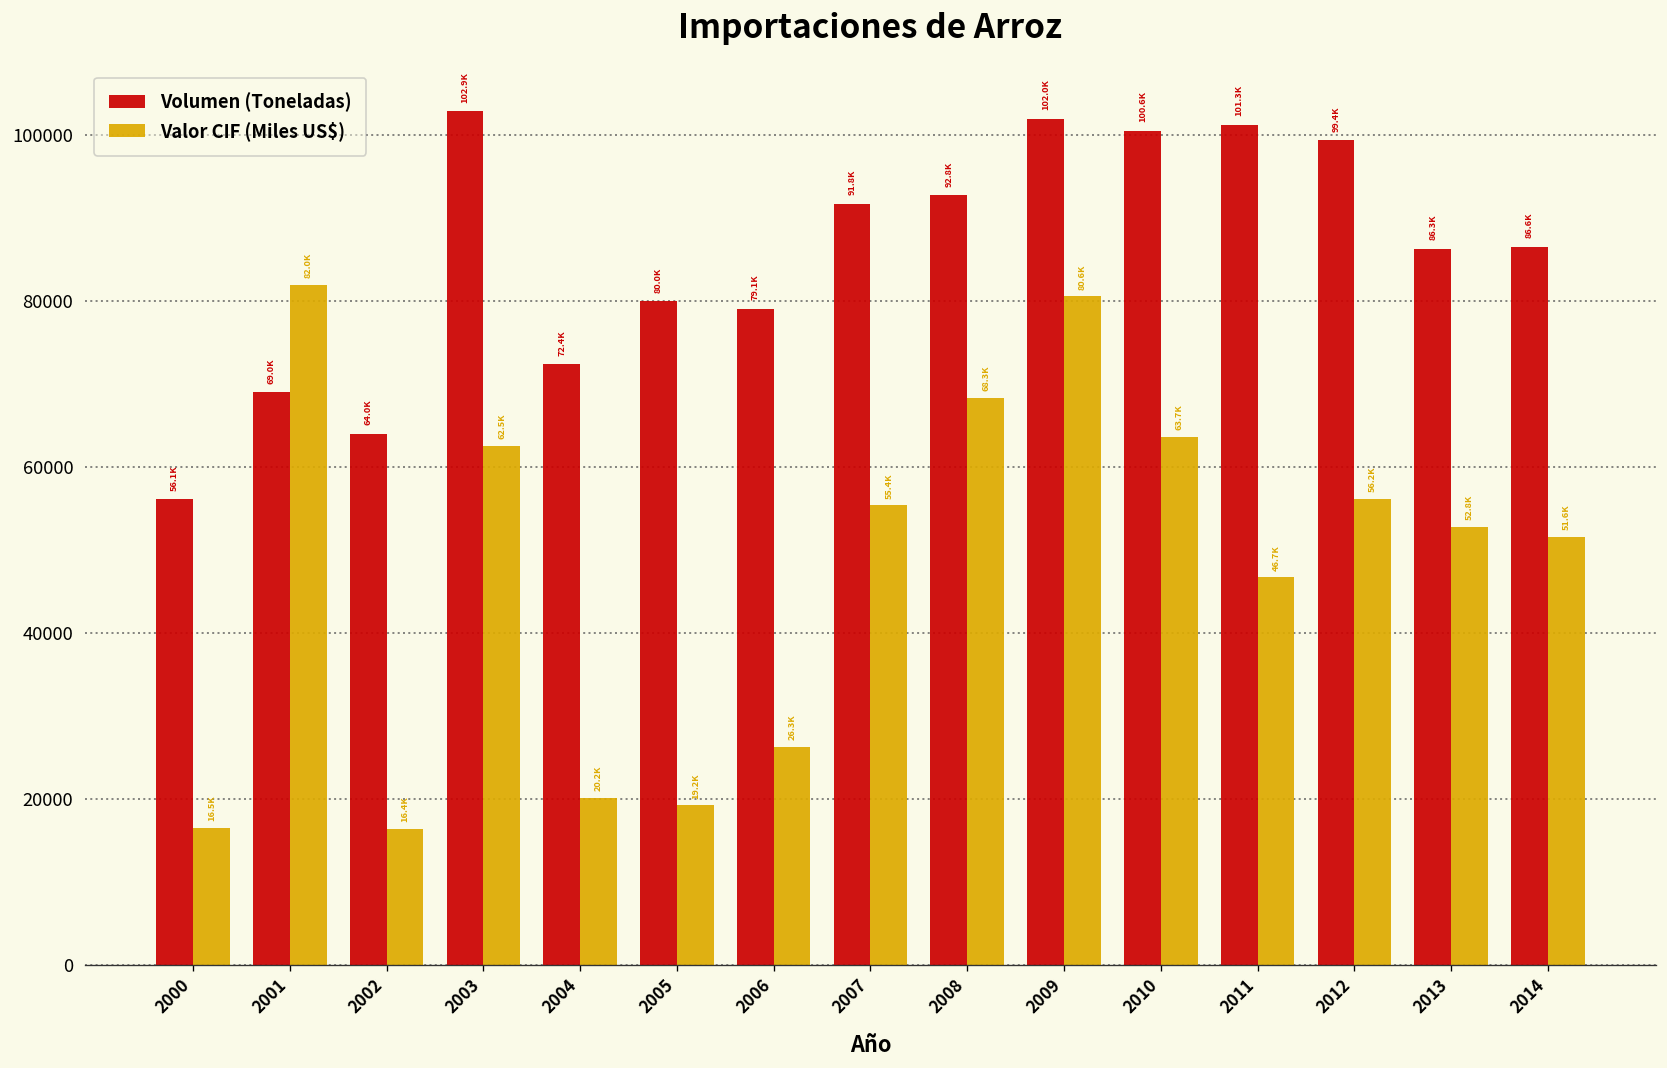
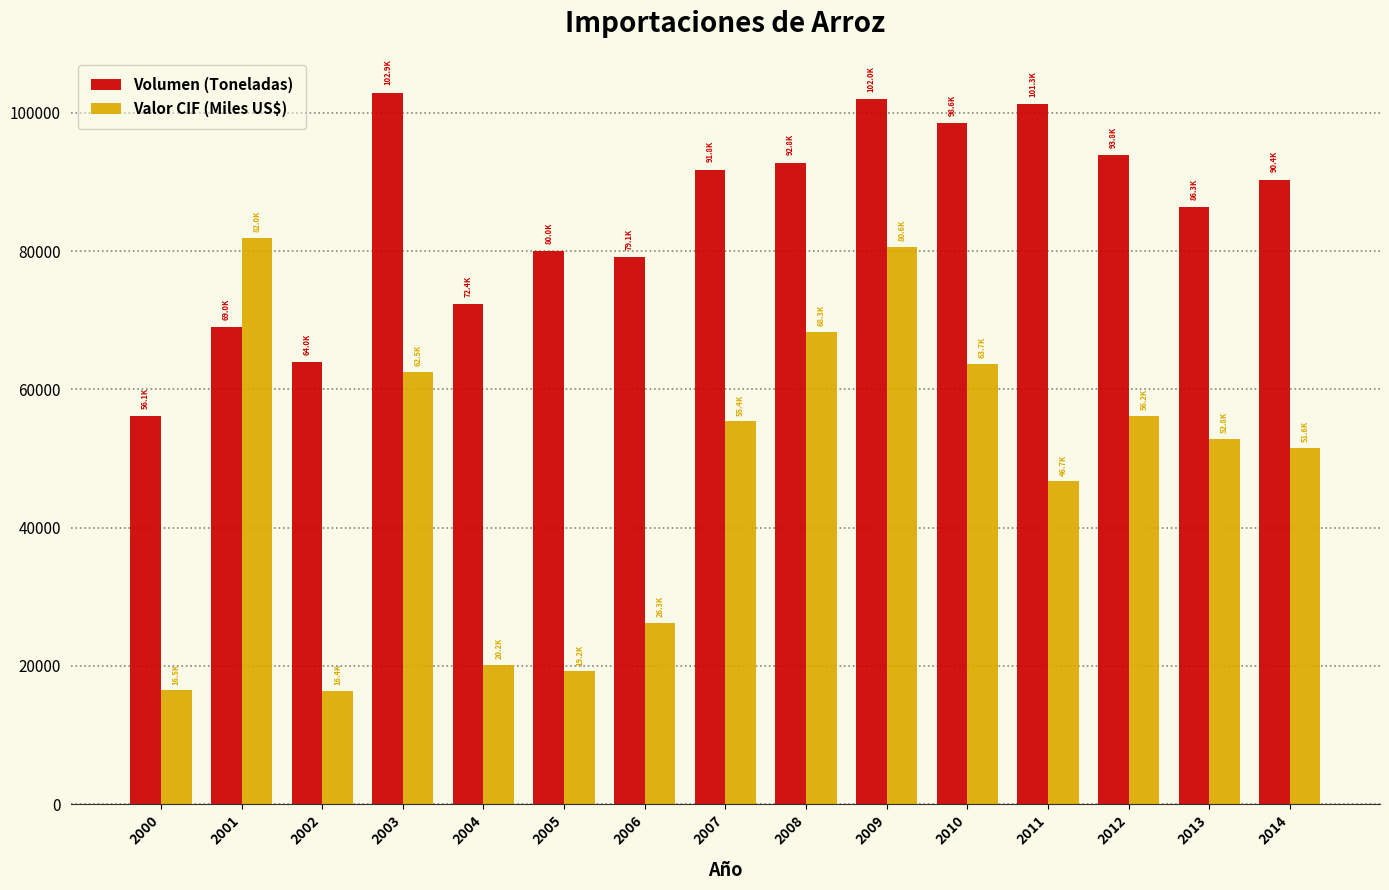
Volumen (Toneladas), 2010: 100.6K -> 98.6K
Volumen (Toneladas), 2012: 99.4K -> 93.8K
Volumen (Toneladas), 2014: 86.6K -> 90.4K
